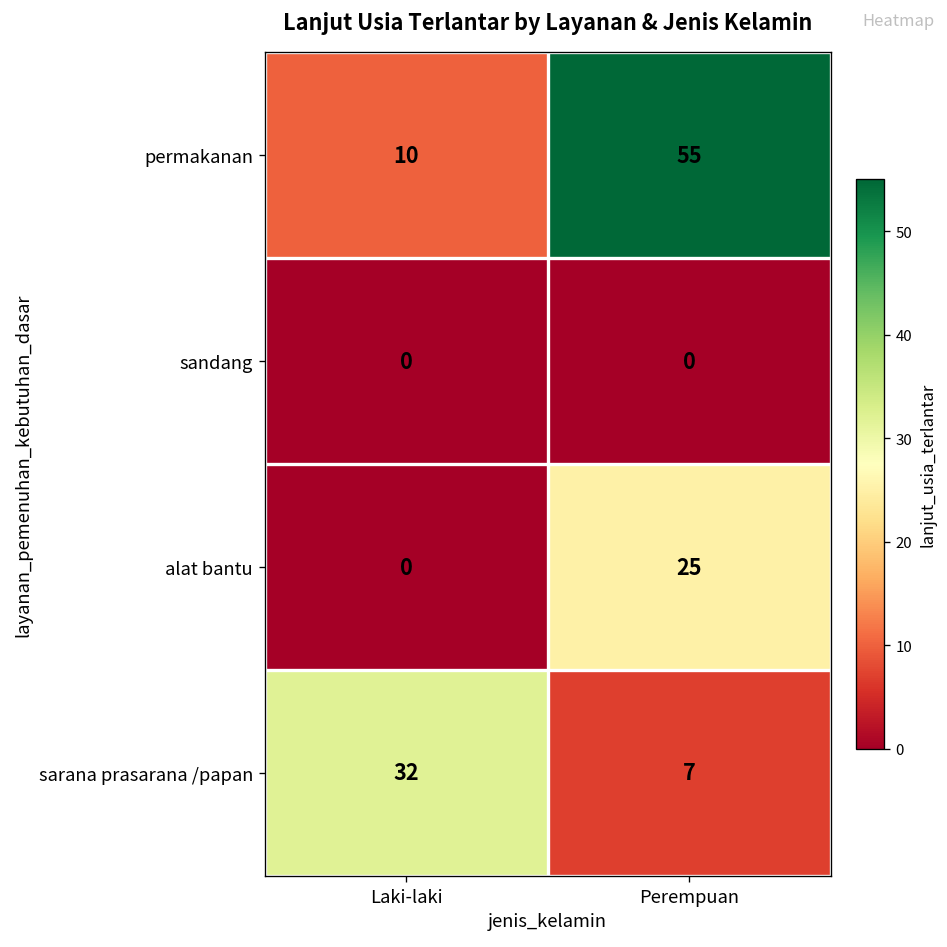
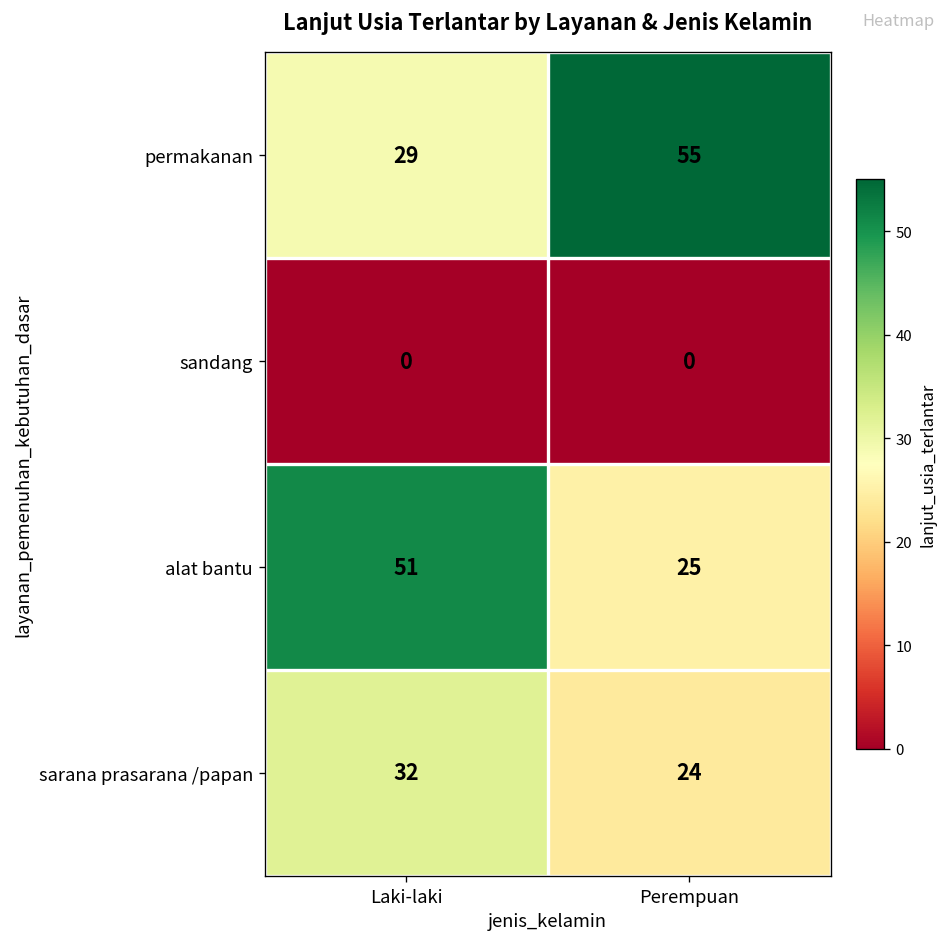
permakanan, Laki-laki: 10 -> 29
alat bantu, Laki-laki: 0 -> 51
sarana prasarana /papan, Perempuan: 7 -> 24
